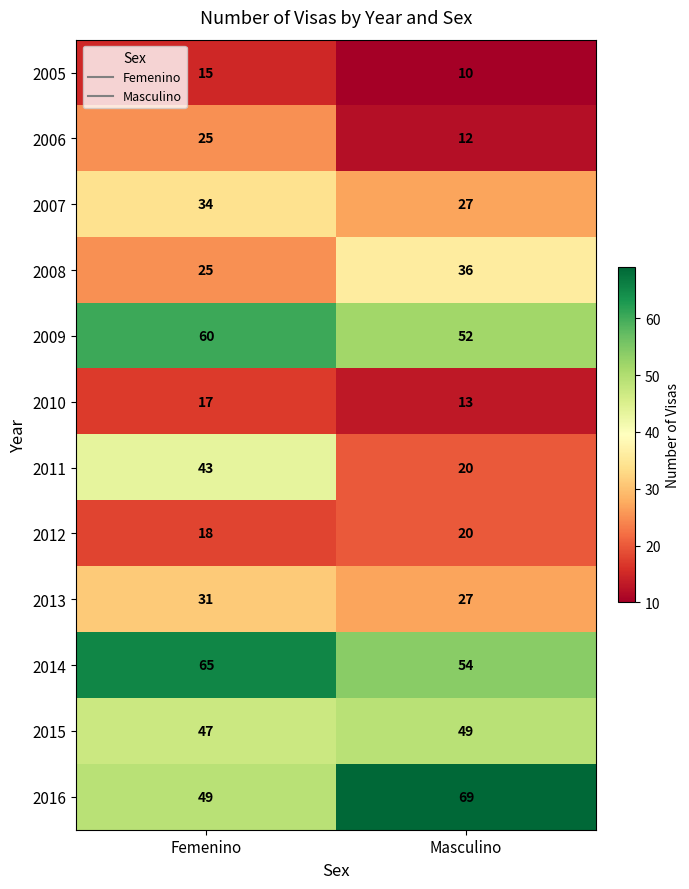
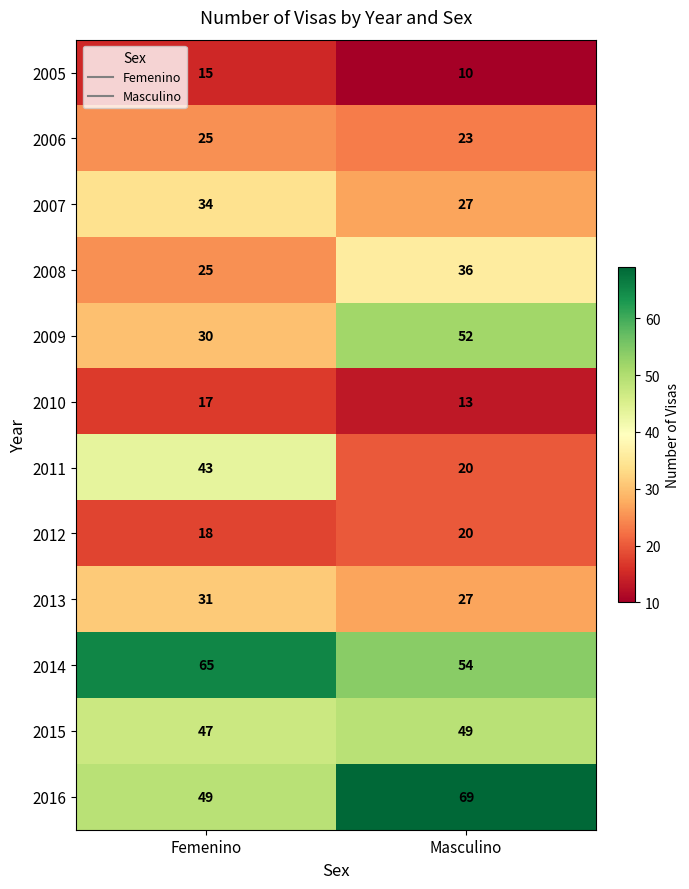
2006, Masculino: 12 -> 23
2009, Femenino: 60 -> 30
